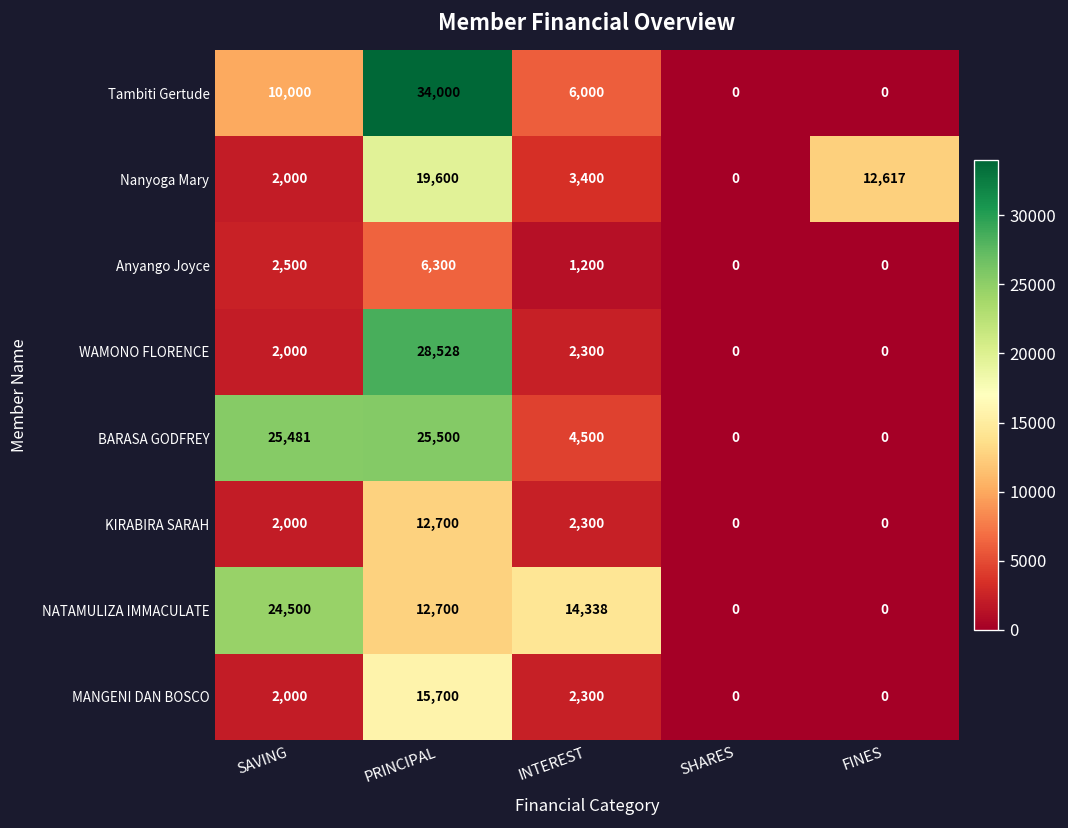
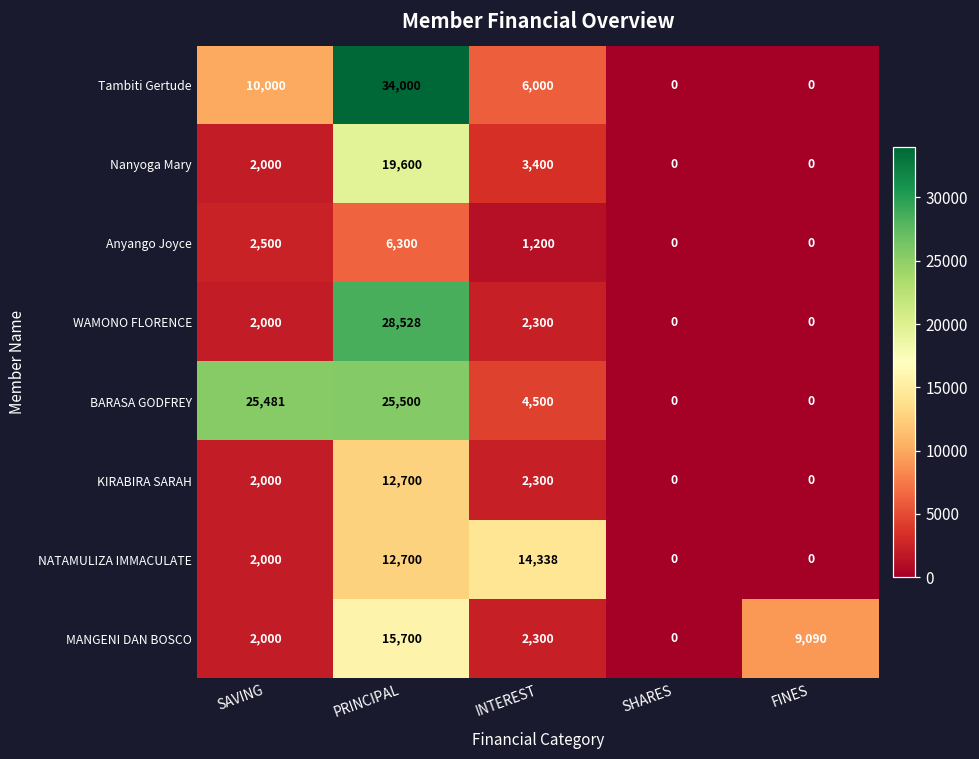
Nanyoga Mary, FINES: 12,617 -> 0
NATAMULIZA IMMACULATE, SAVING: 24,500 -> 2,000
MANGENI DAN BOSCO, FINES: 0 -> 9,090
